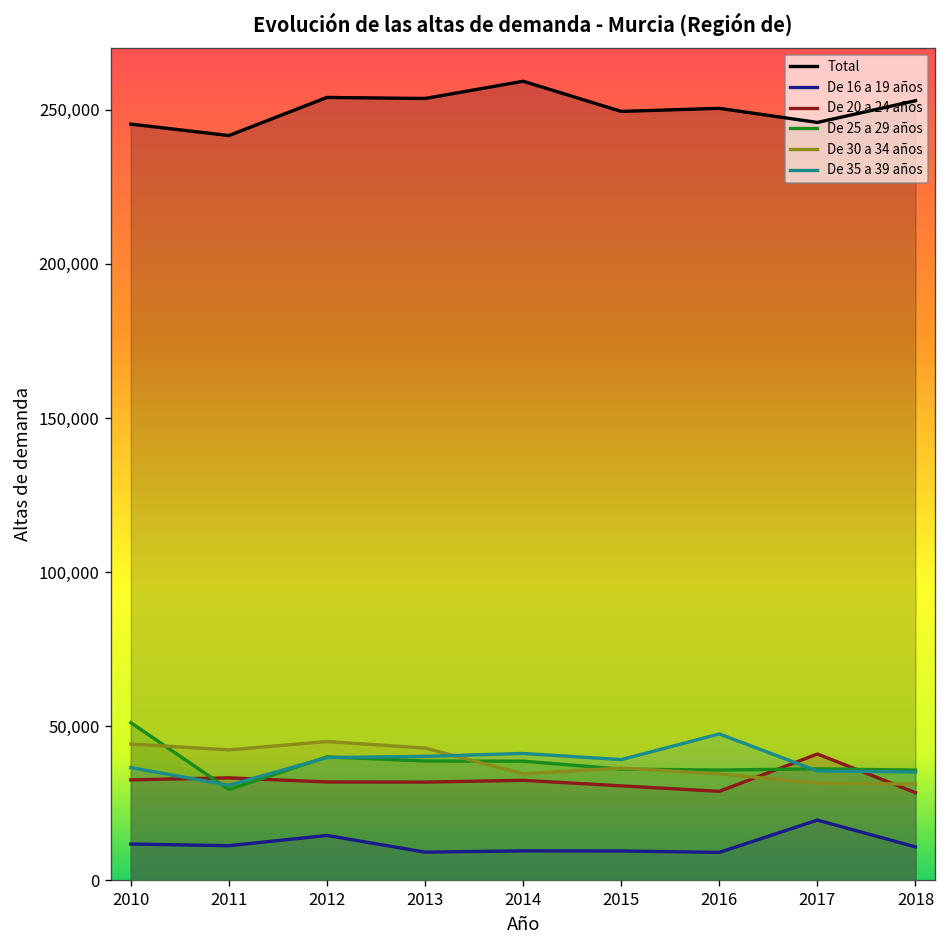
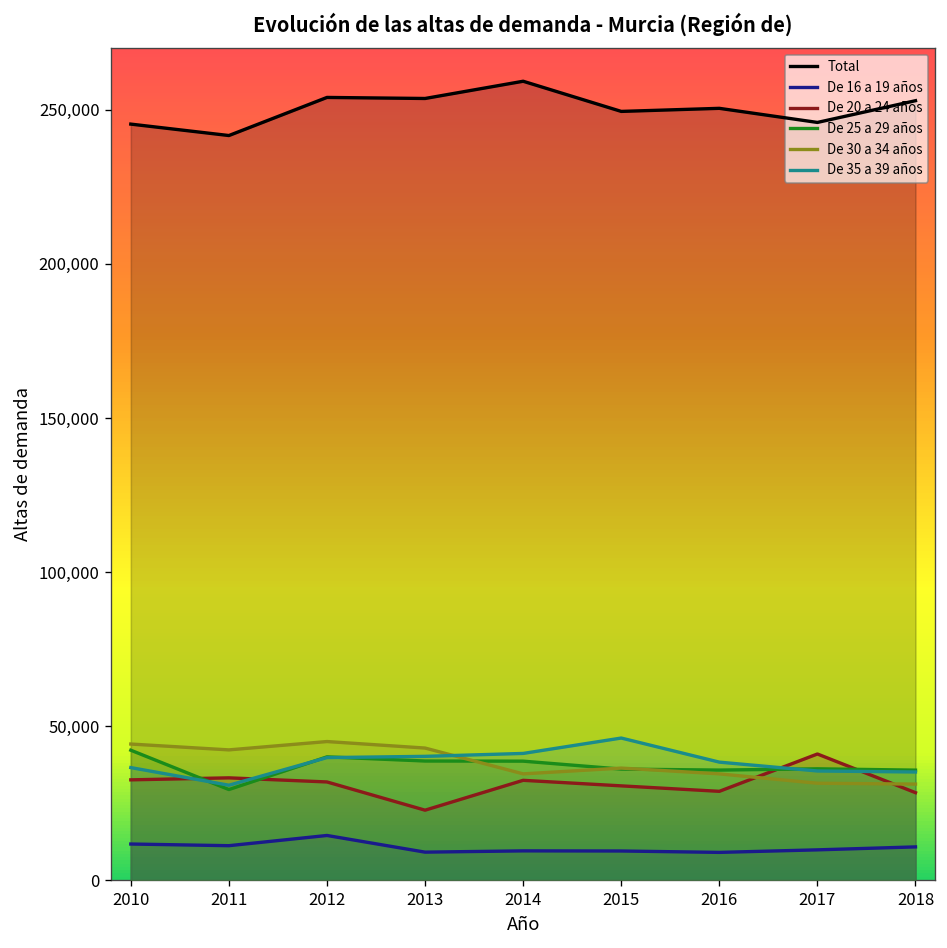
De 25 a 29 años, 2010: 51,000 -> 42,000
De 20 a 24 años, 2013: 32,000 -> 23,000
De 35 a 39 años, 2015: 39,000 -> 46,000
De 35 a 39 años, 2016: 48,000 -> 38,000
De 16 a 19 años, 2017: 20,000 -> 10,000
